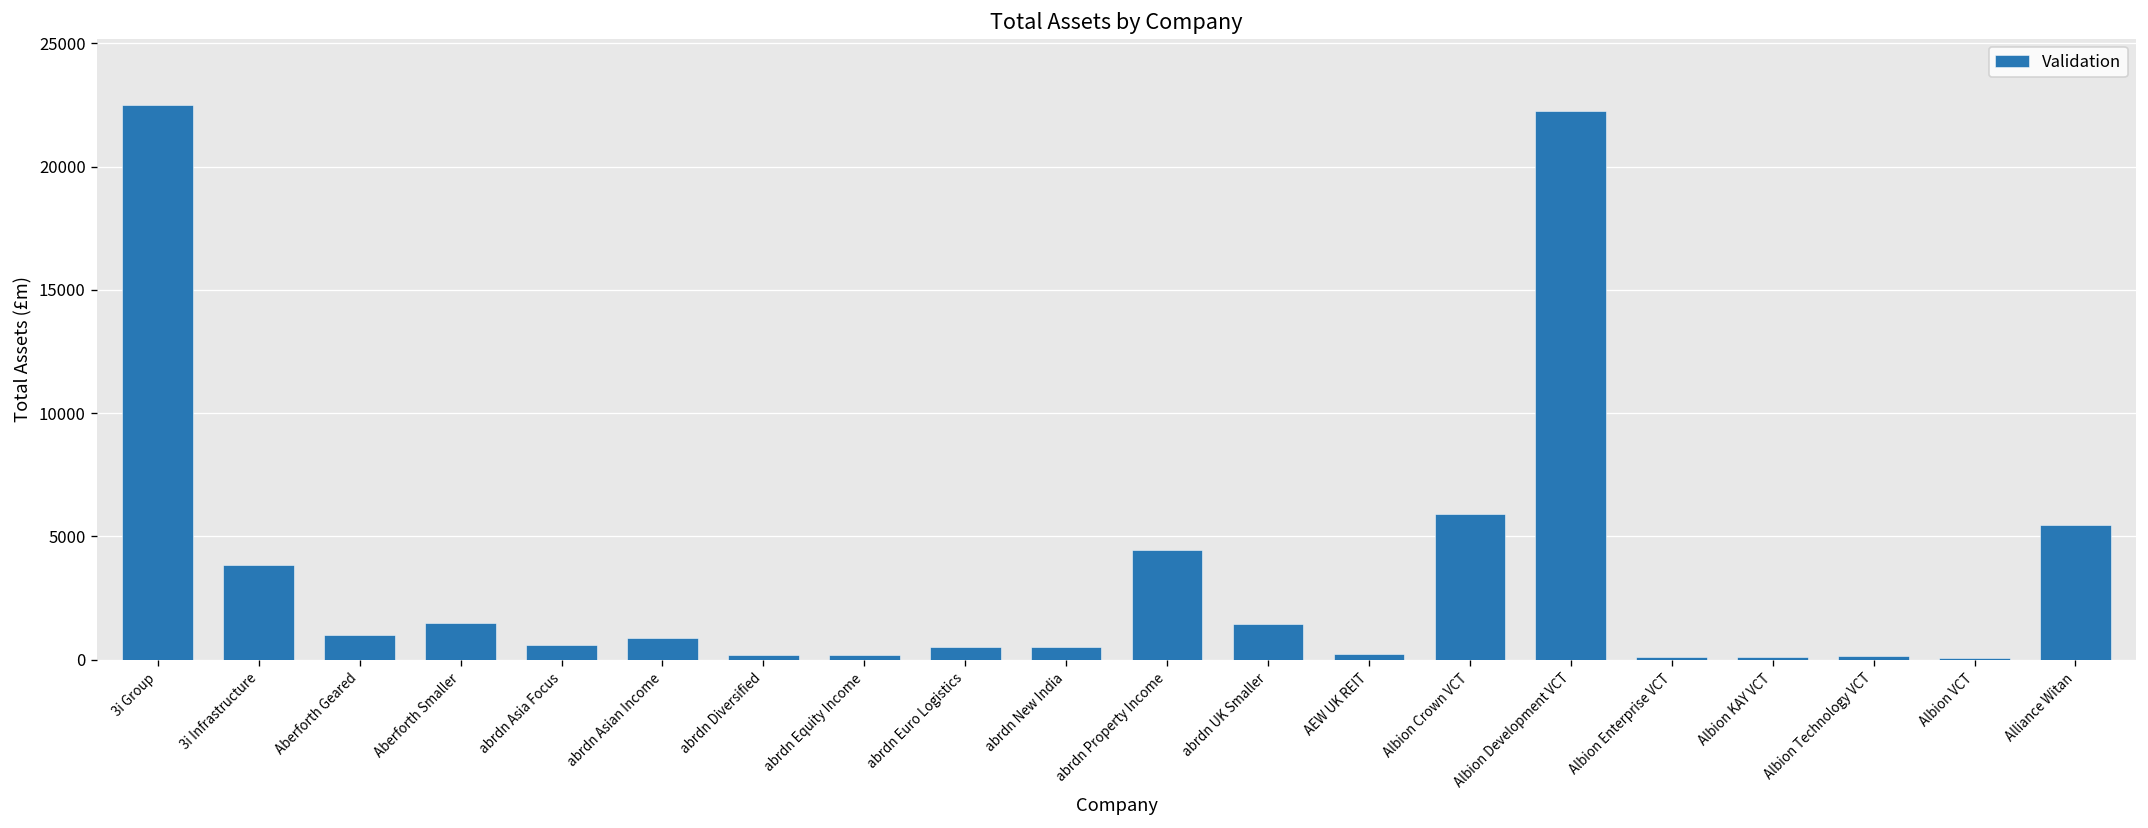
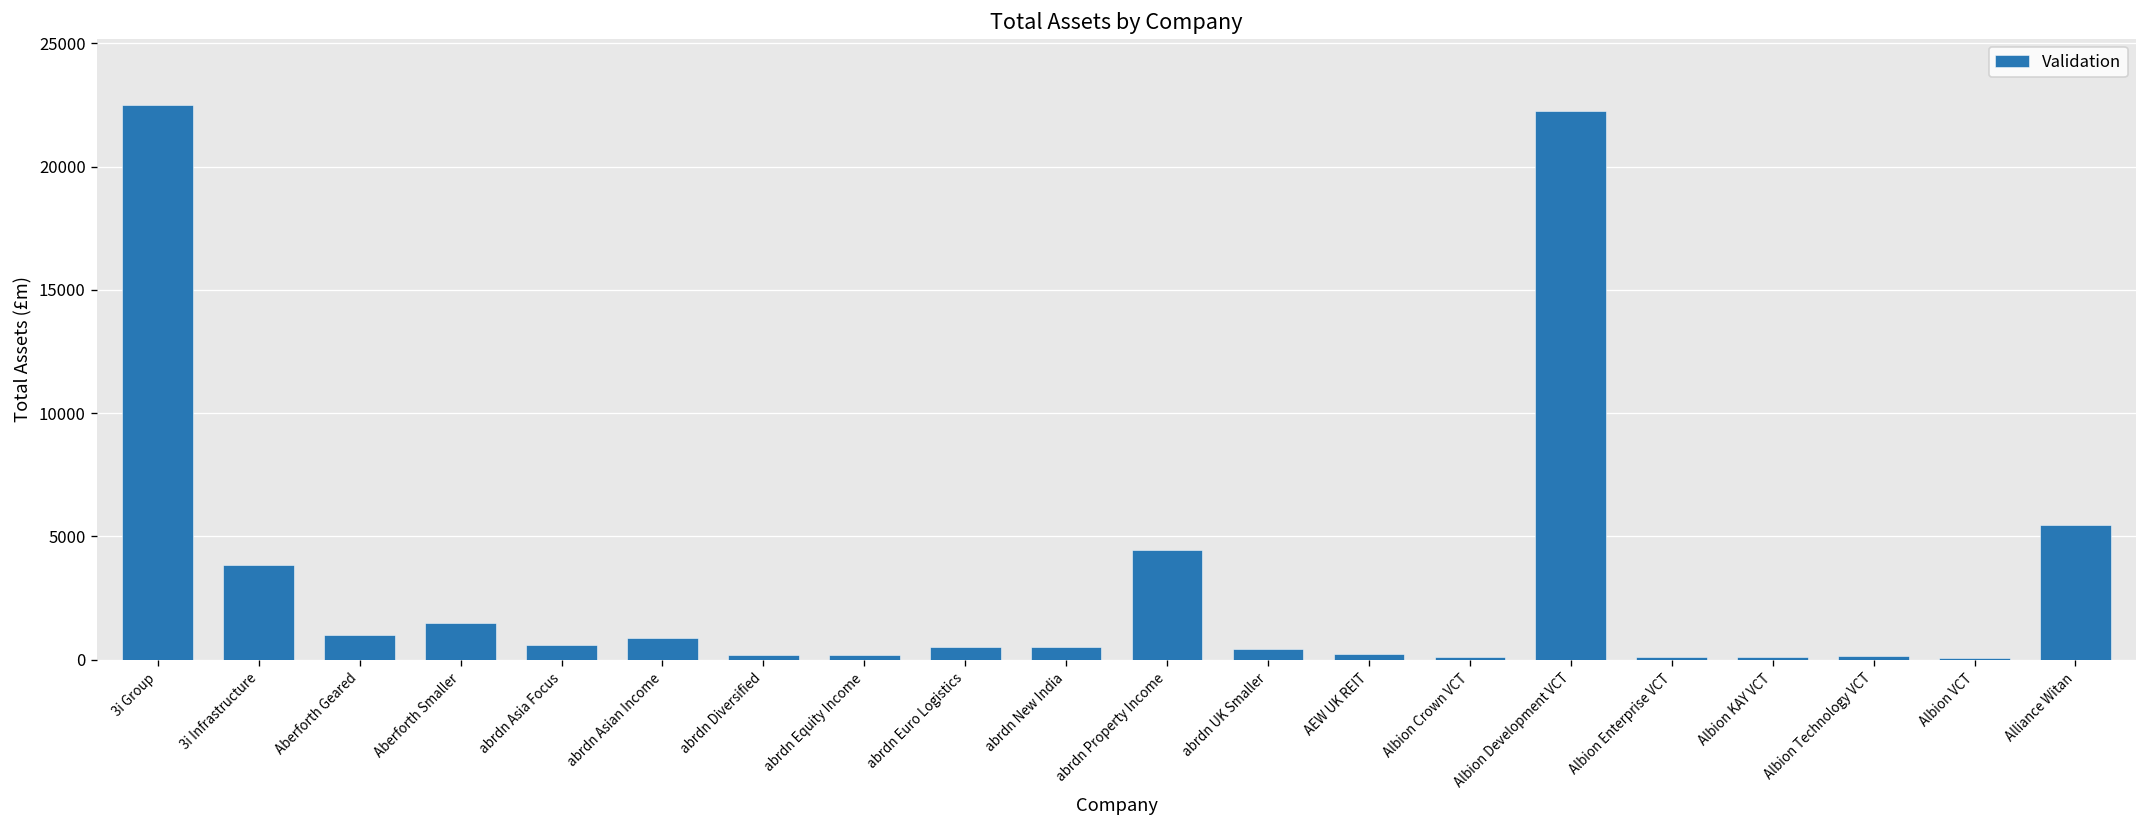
abrdn UK Smaller: 1400 -> 400
Albion Crown VCT: 5900 -> 100
